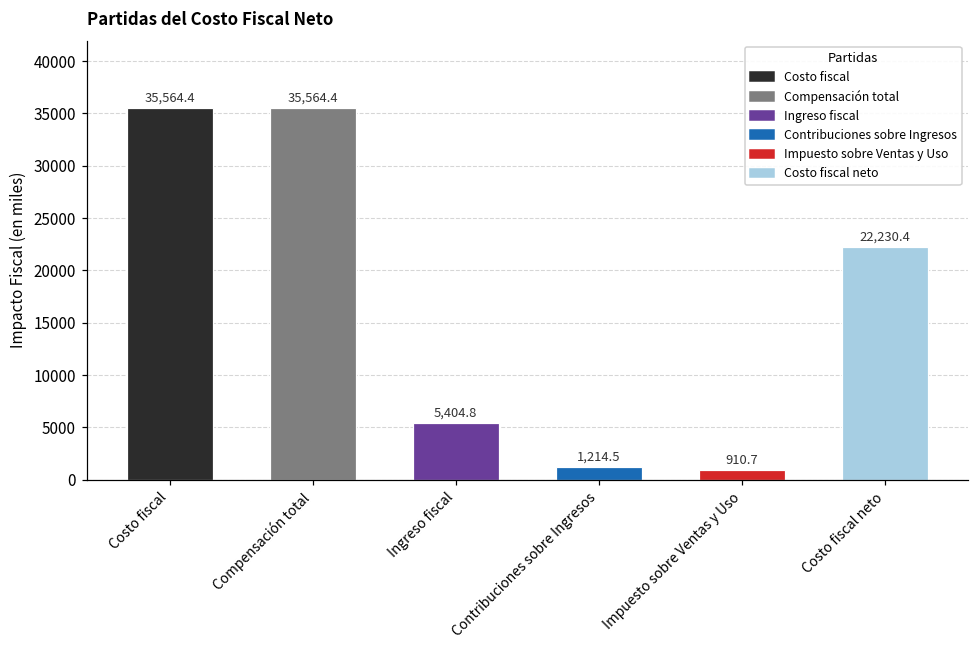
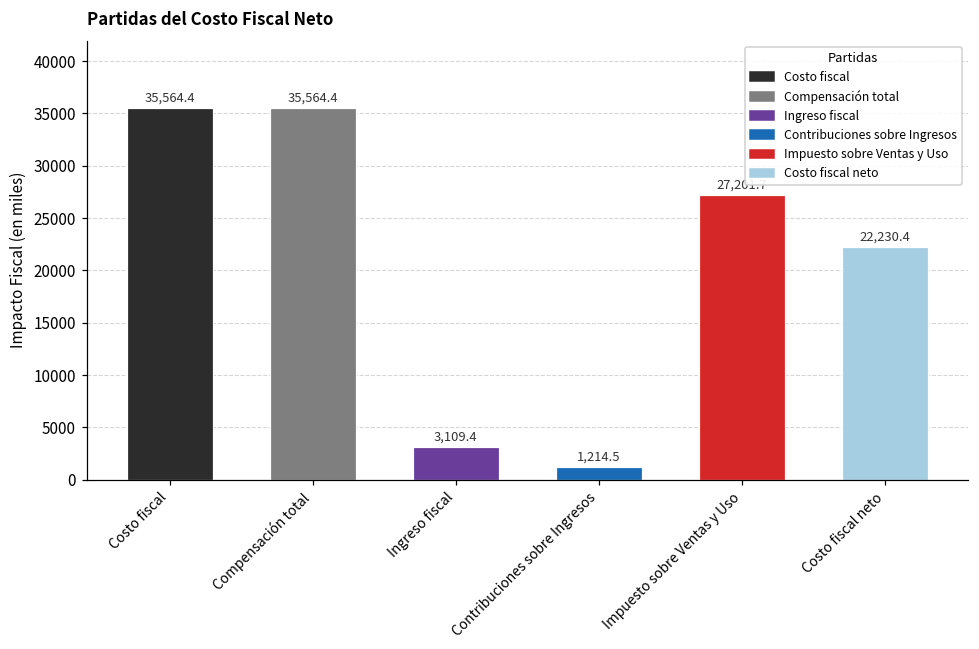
Ingreso fiscal: 5,404.8 -> 3,109.4
Impuesto sobre Ventas y Uso: 910.7 -> 27,201.7
